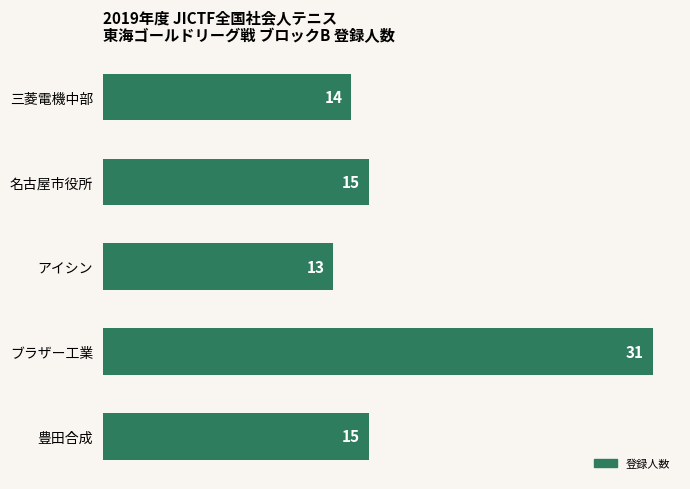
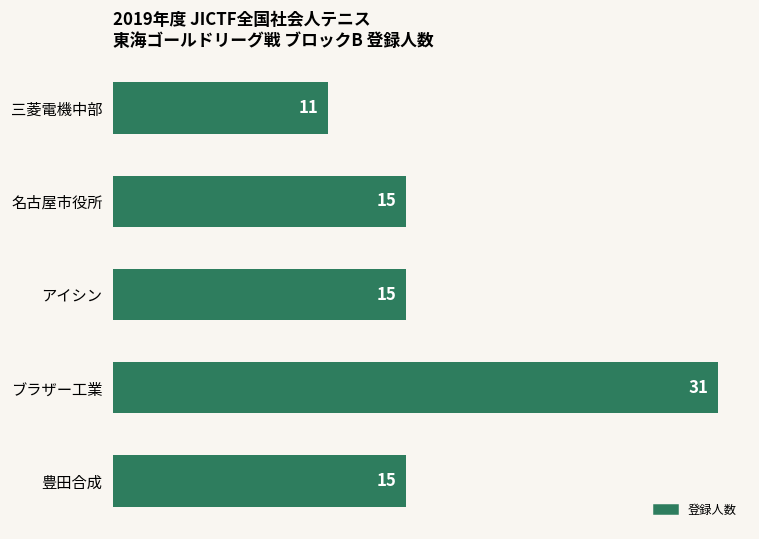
三菱電機中部: 14 -> 11
アイシン: 13 -> 15
